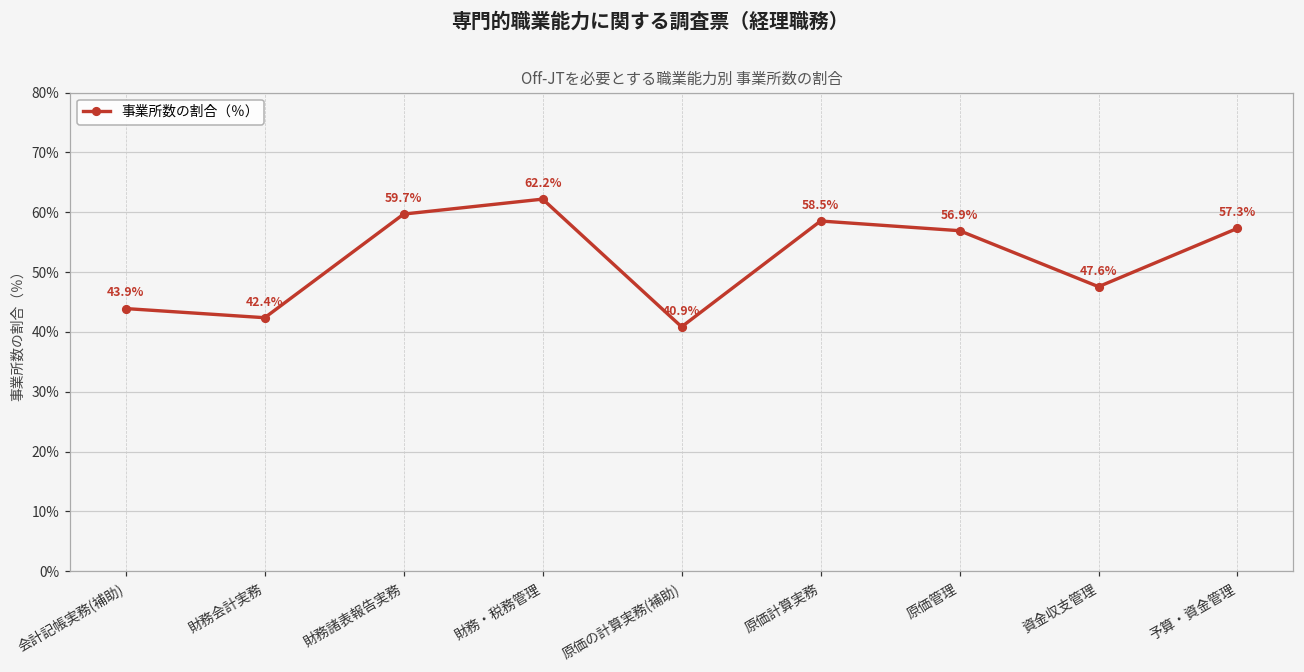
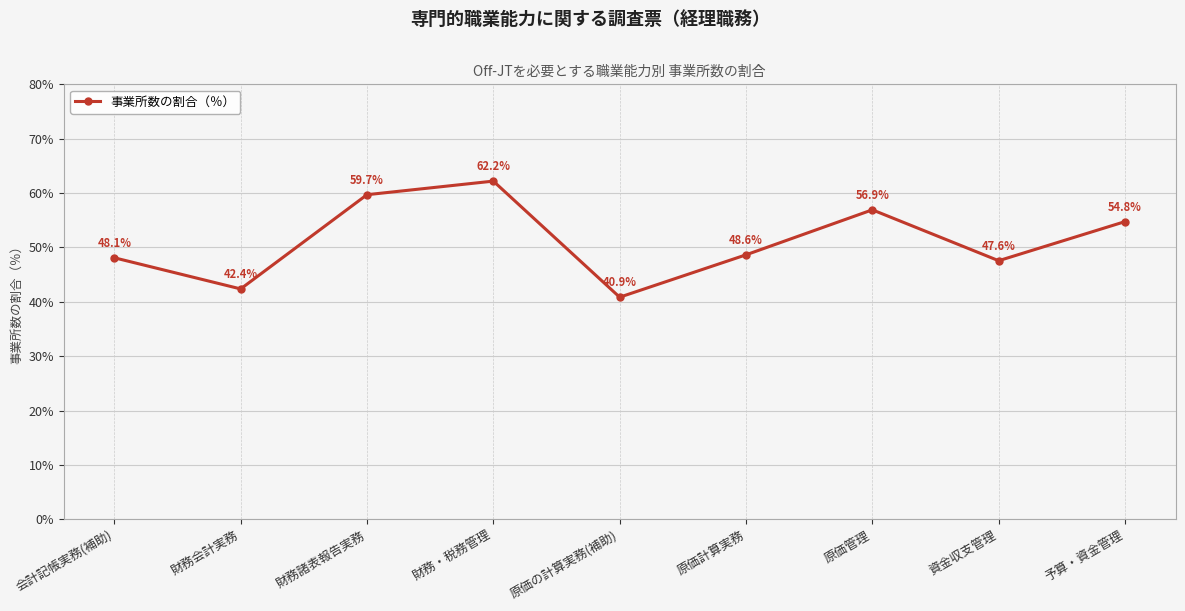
会計記帳実務(補助): 43.9% -> 48.1%
原価計算実務: 58.5% -> 48.6%
予算・資金管理: 57.3% -> 54.8%
